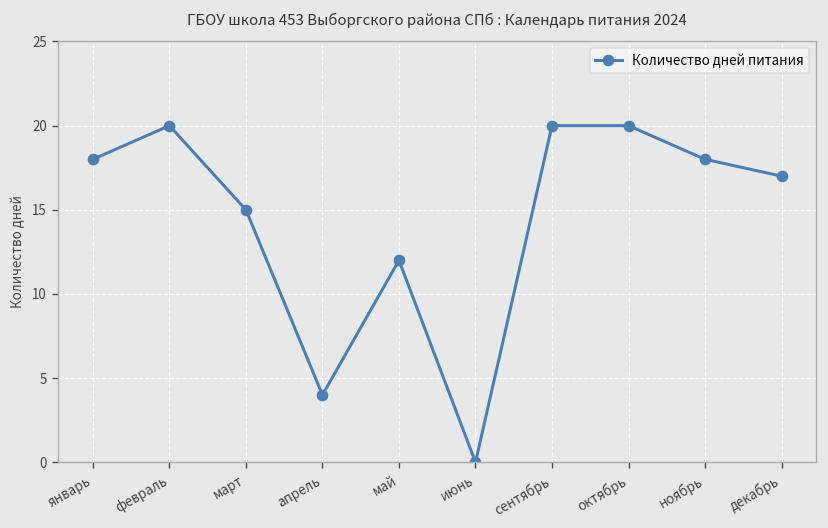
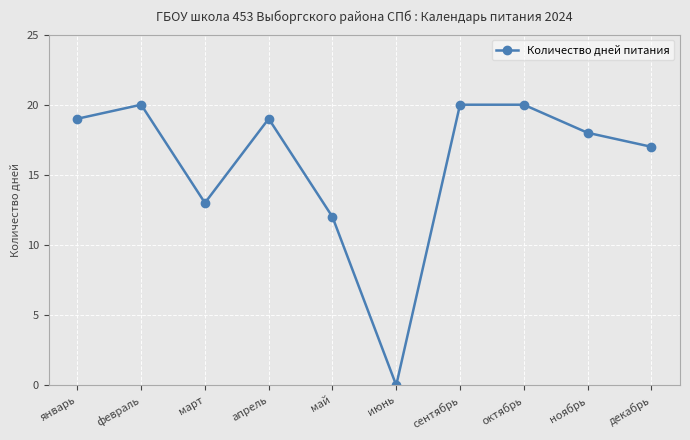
январь: 18 -> 19
март: 15 -> 13
апрель: 4 -> 19
